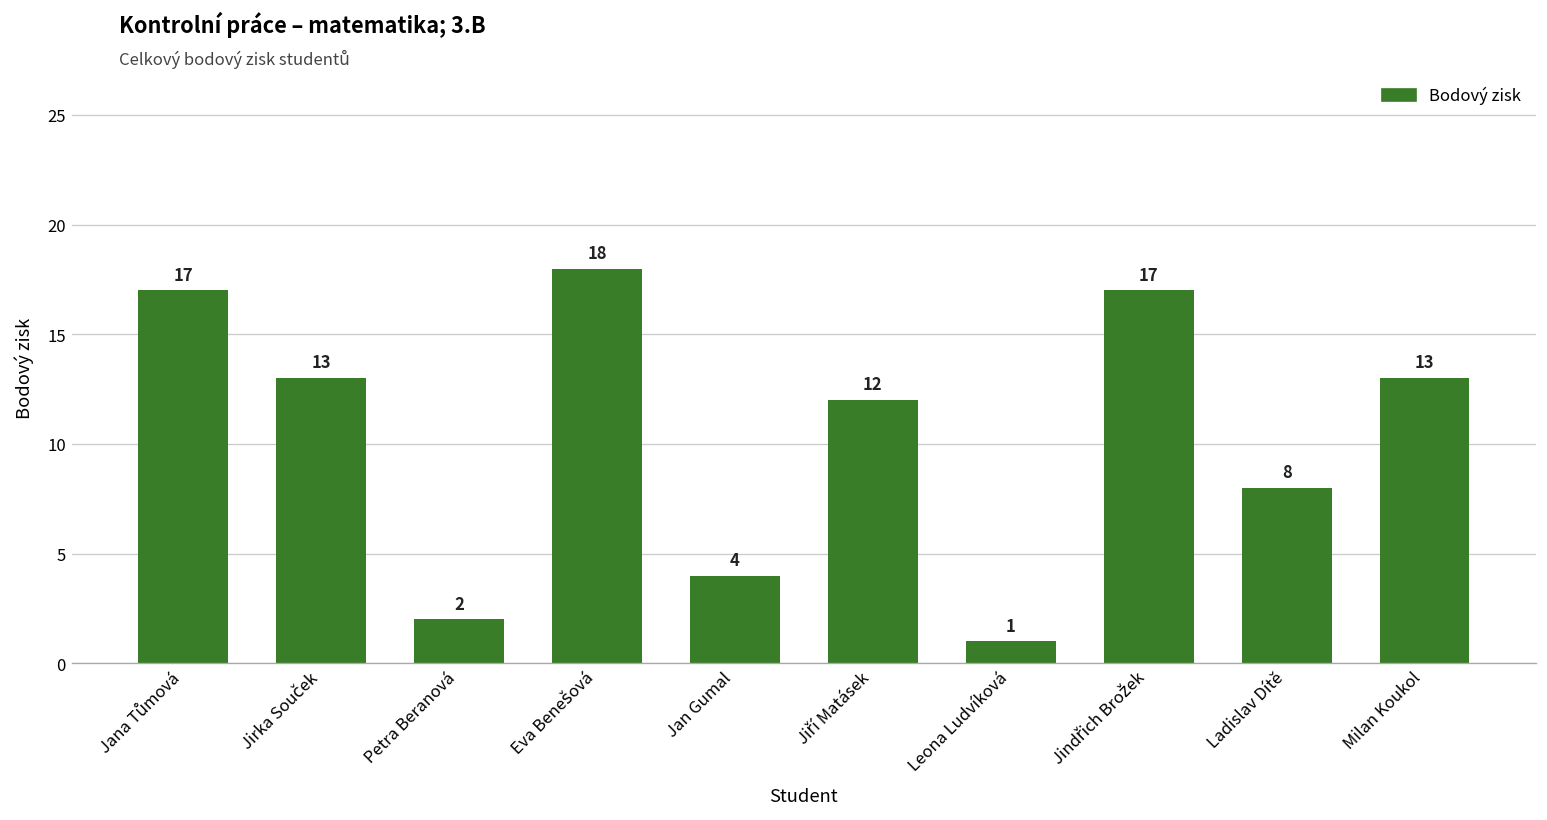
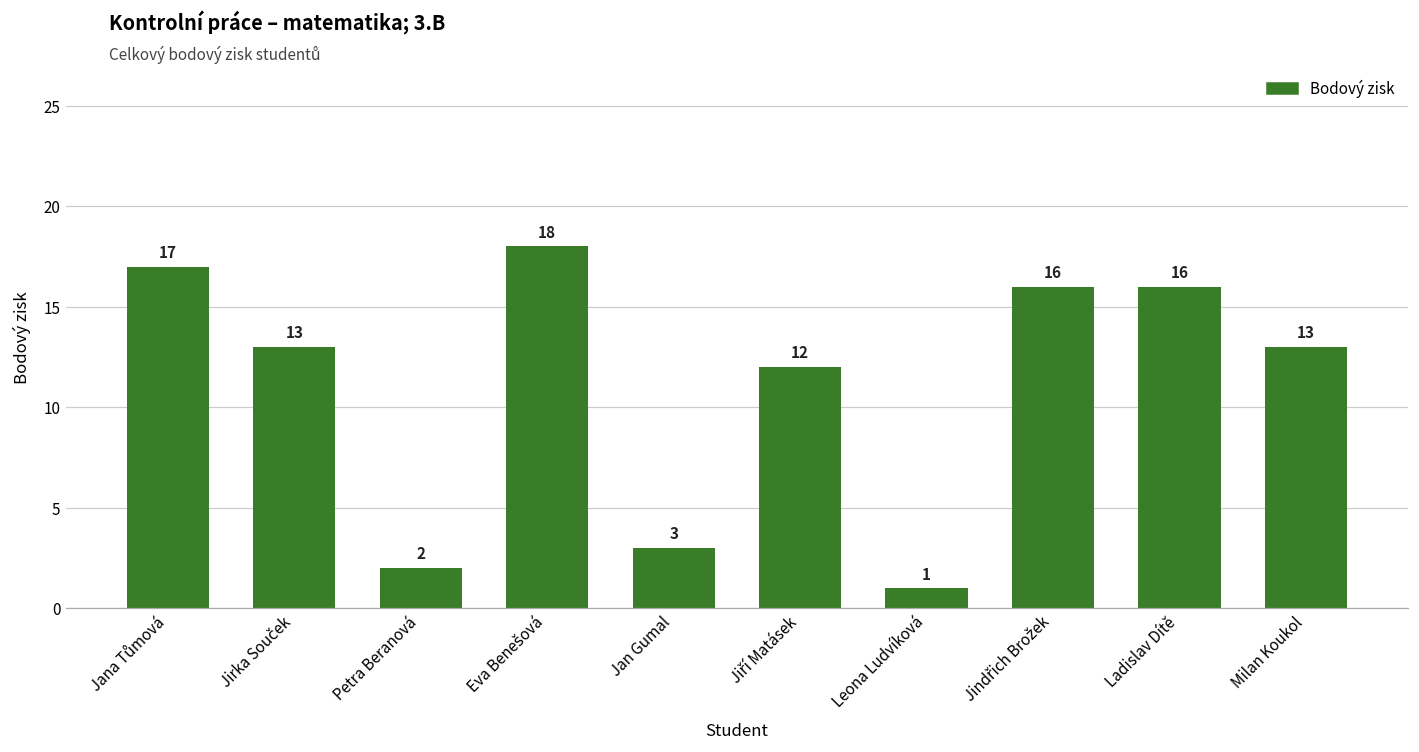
Jan Gumal: 4 -> 3
Jindřich Brožek: 17 -> 16
Ladislav Dítě: 8 -> 16
